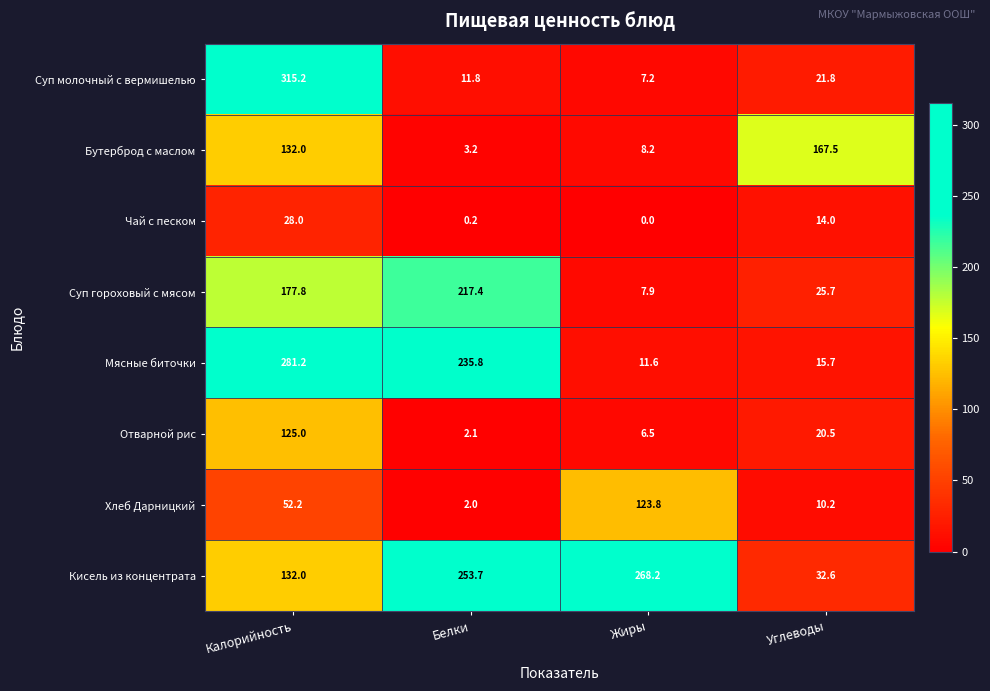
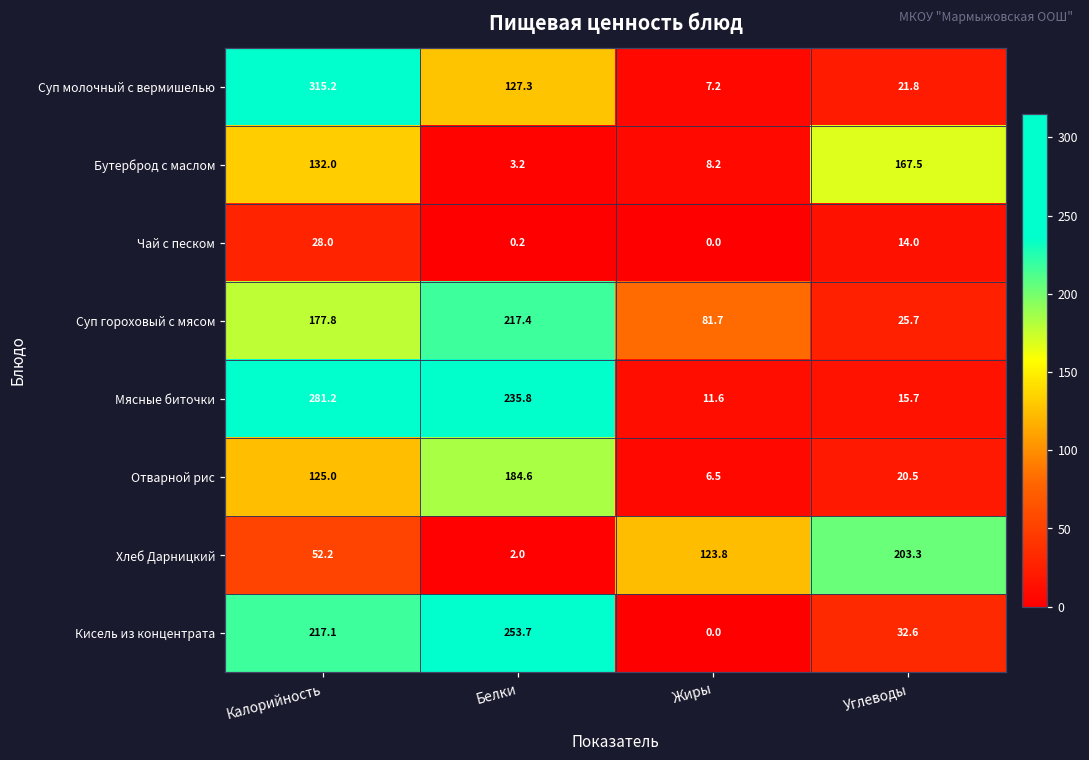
Суп молочный с вермишелью, Белки: 11.8 -> 127.3
Суп гороховый с мясом, Жиры: 7.9 -> 81.7
Отварной рис, Белки: 2.1 -> 184.6
Хлеб Дарницкий, Углеводы: 10.2 -> 203.3
Кисель из концентрата, Калорийность: 132.0 -> 217.1
Кисель из концентрата, Жиры: 268.2 -> 0.0
